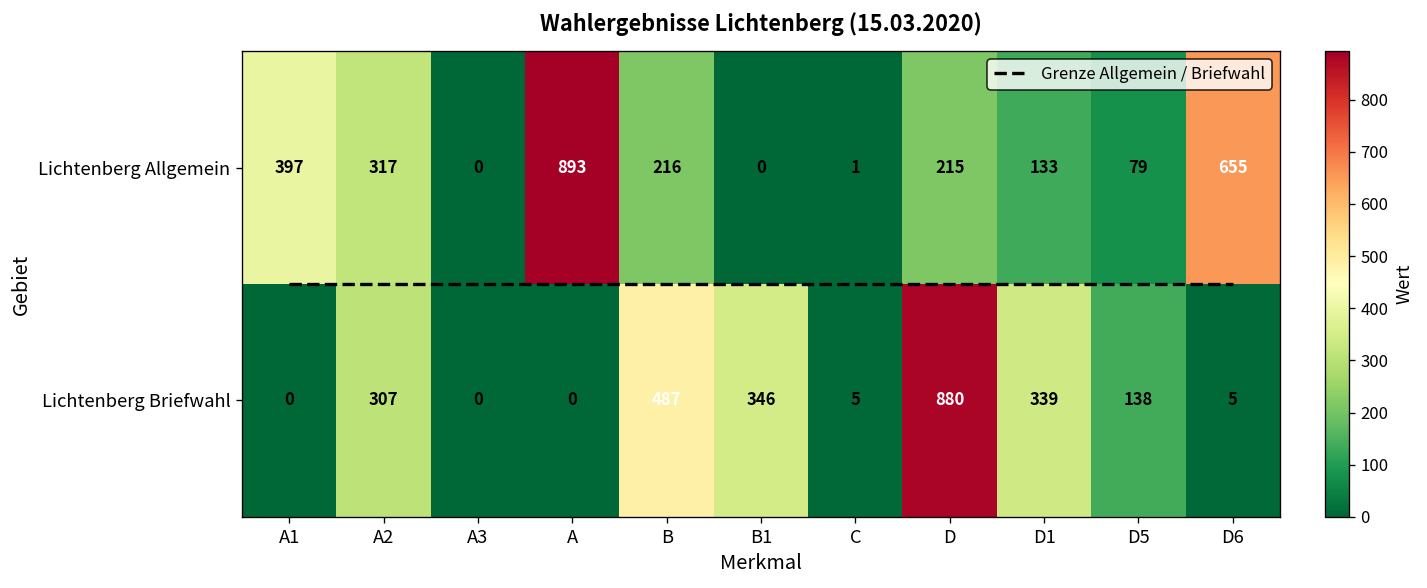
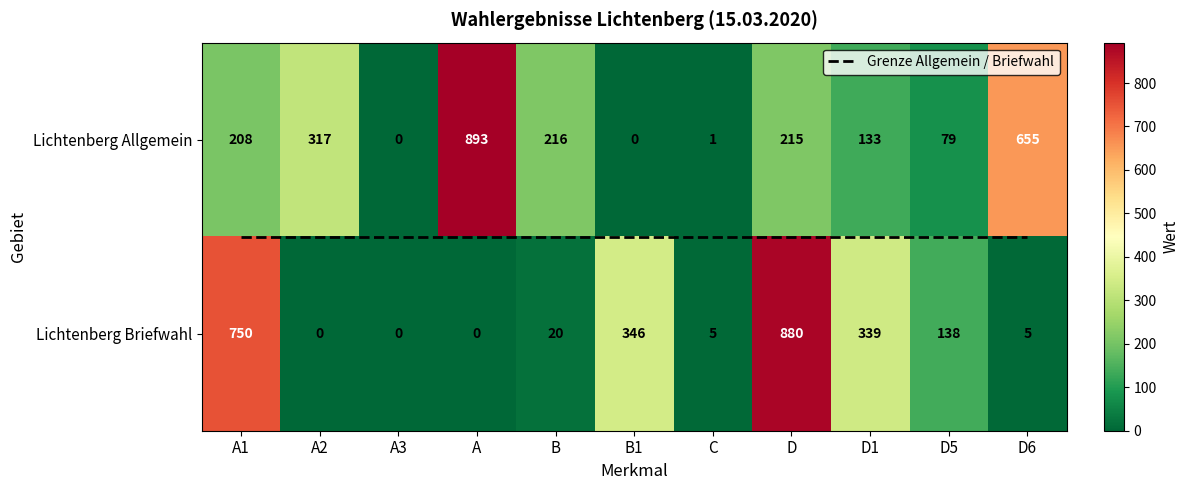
Lichtenberg Allgemein, A1: 397 -> 208
Lichtenberg Briefwahl, A1: 0 -> 750
Lichtenberg Briefwahl, A2: 307 -> 0
Lichtenberg Briefwahl, B: 487 -> 20
